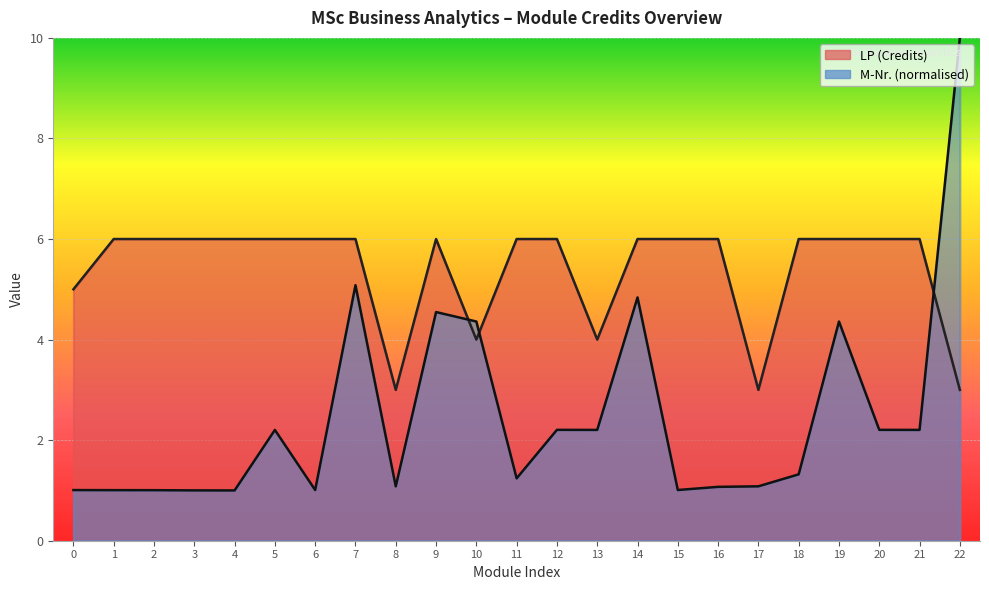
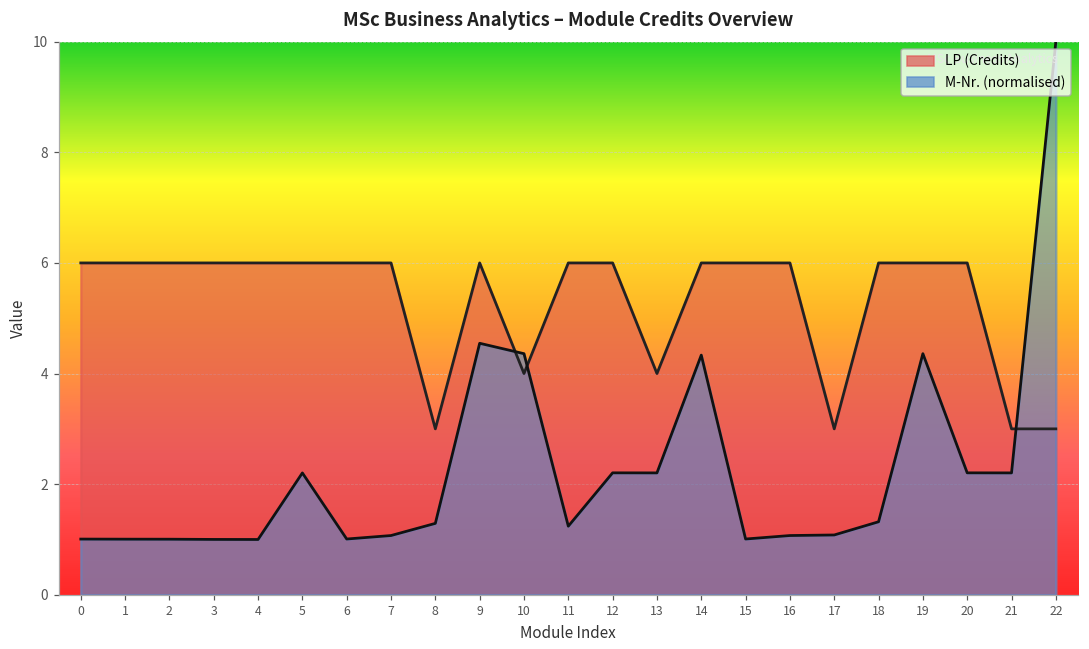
LP (Credits), 0: 5 -> 6
M-Nr. (normalised), 7: 5.1 -> 1.1
M-Nr. (normalised), 8: 1.1 -> 1.3
M-Nr. (normalised), 14: 4.8 -> 4.3
LP (Credits), 21: 6 -> 3
